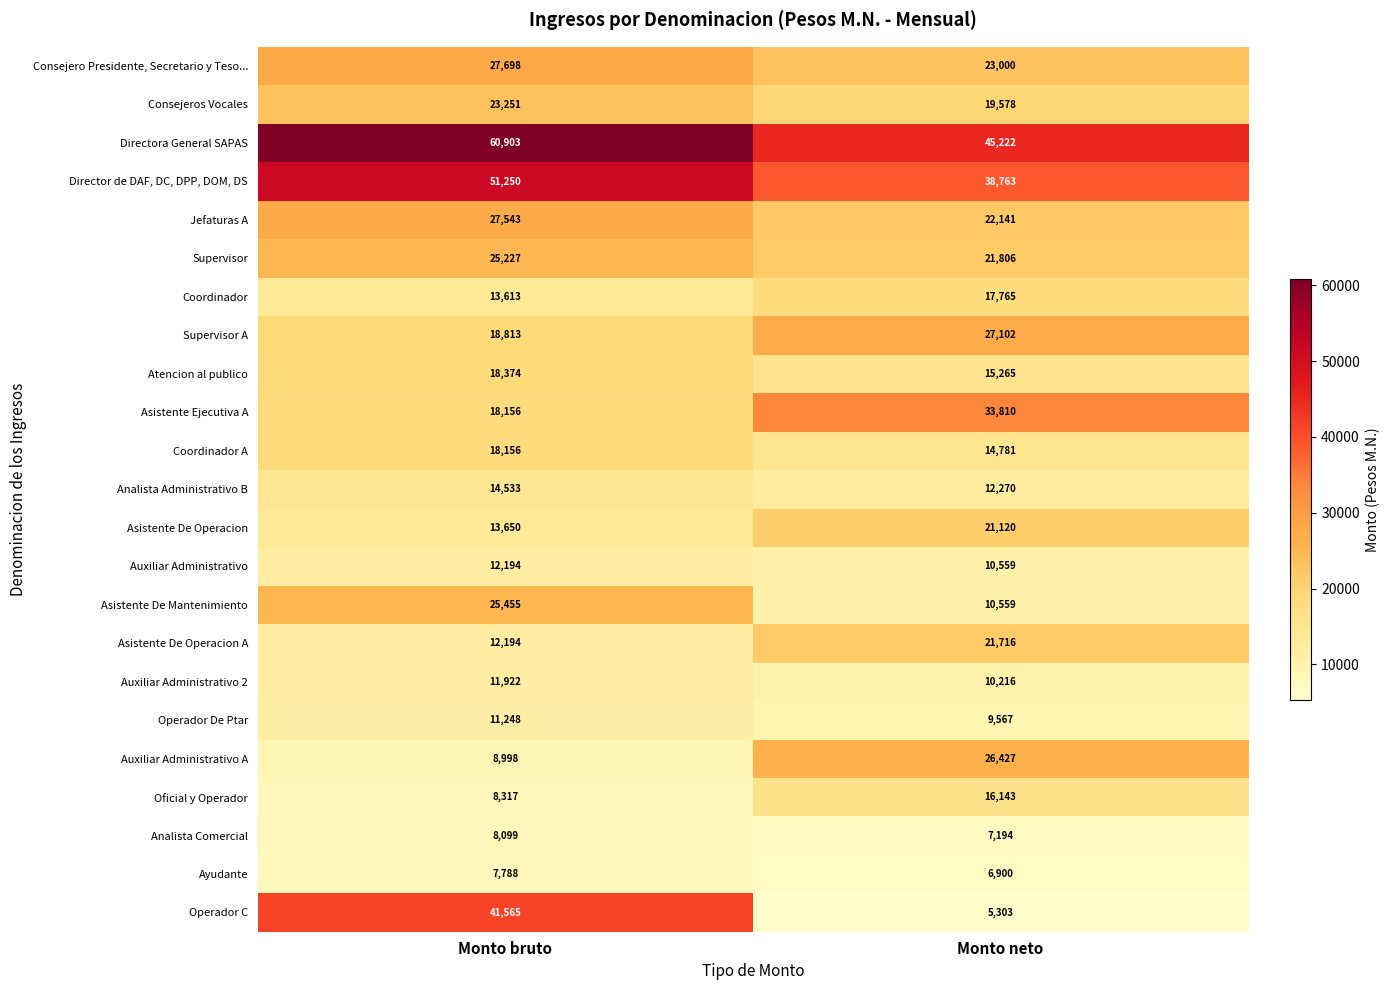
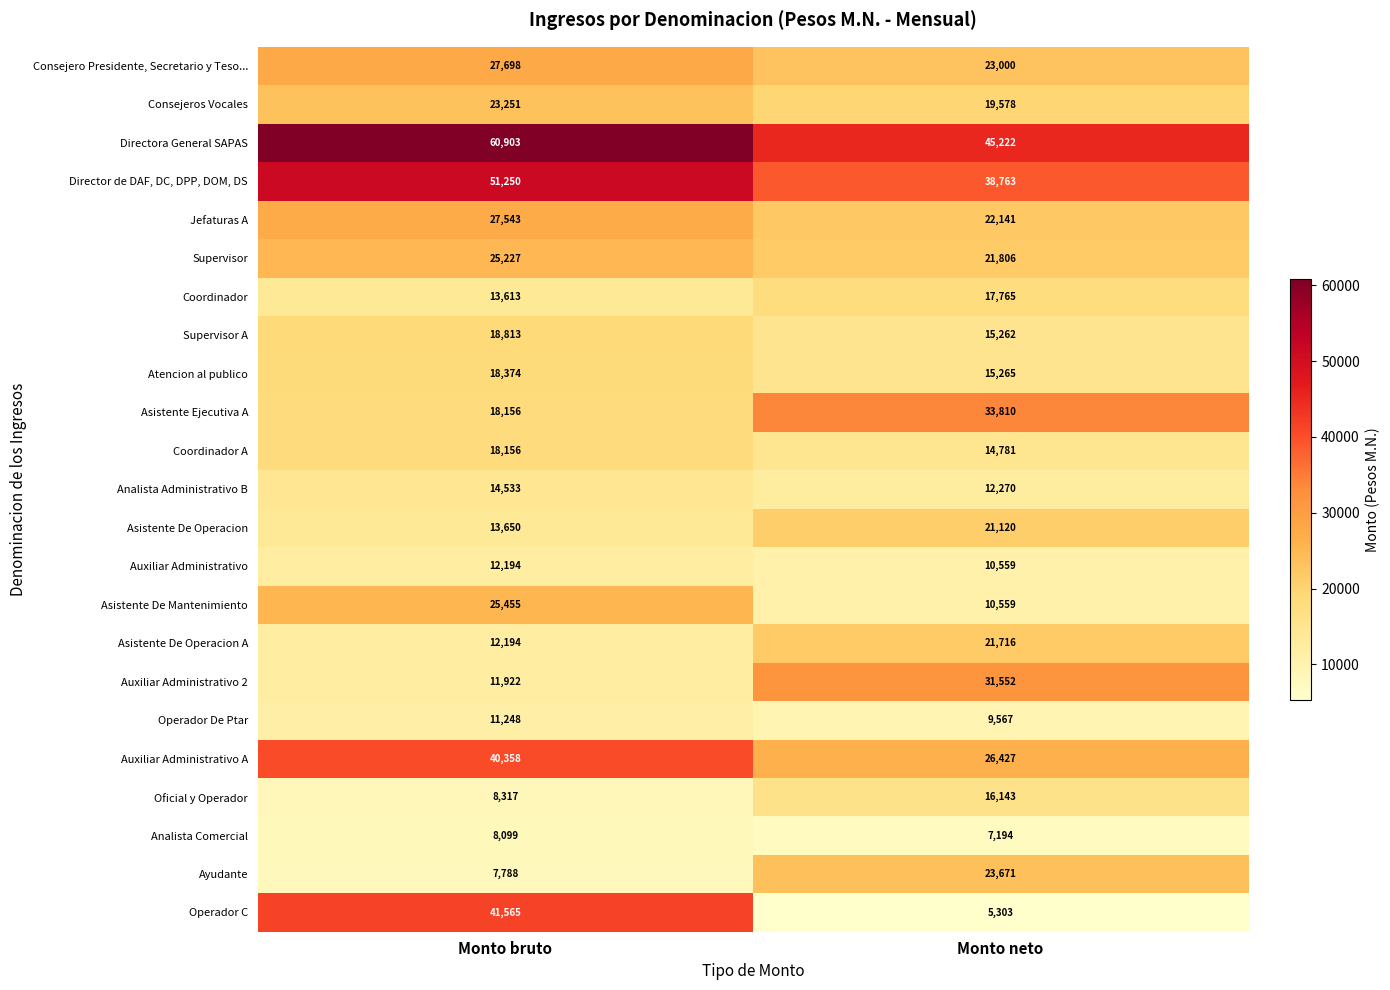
Supervisor A, Monto neto: 27,102 -> 15,262
Auxiliar Administrativo 2, Monto neto: 10,216 -> 31,552
Auxiliar Administrativo A, Monto bruto: 8,998 -> 40,358
Ayudante, Monto neto: 6,900 -> 23,671
